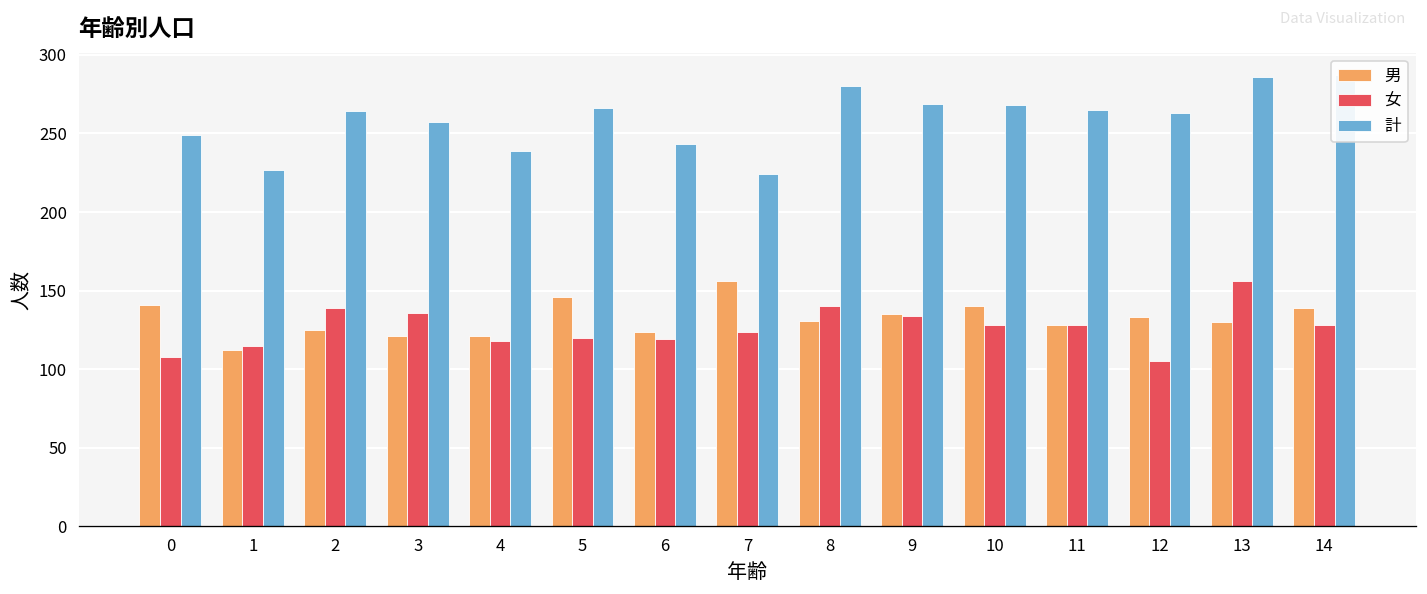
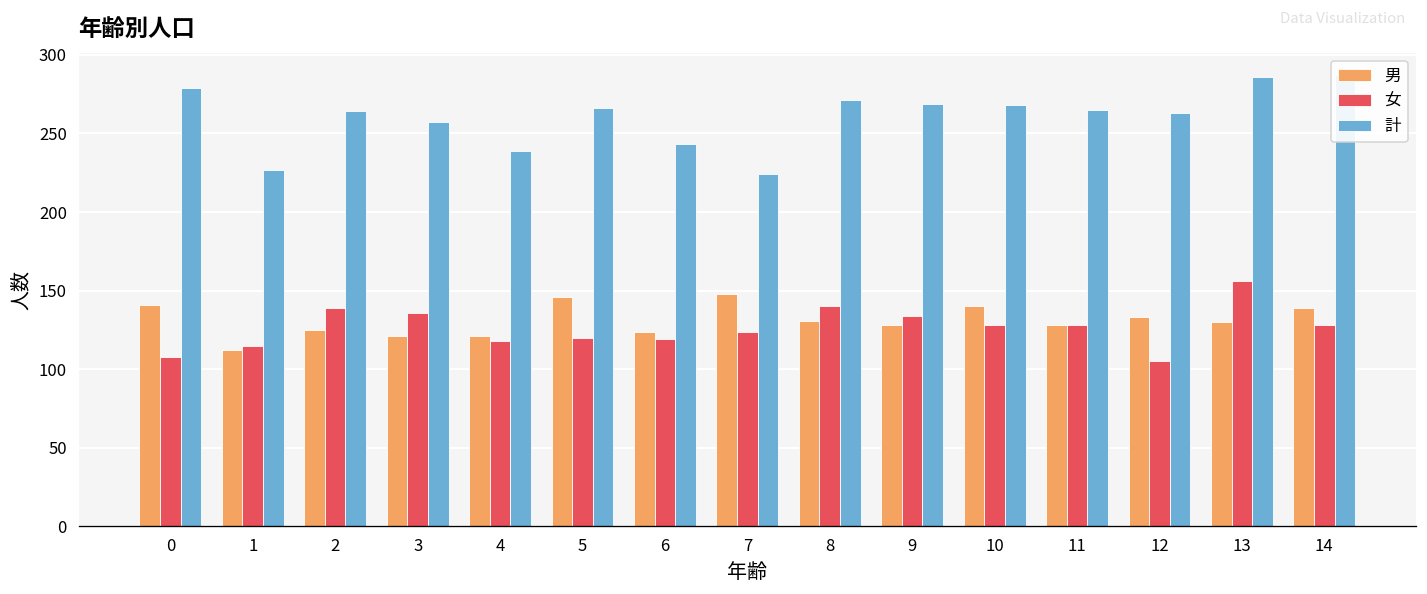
計, 0: 249 -> 279
男, 7: 156 -> 148
計, 8: 280 -> 271
男, 9: 135 -> 128
